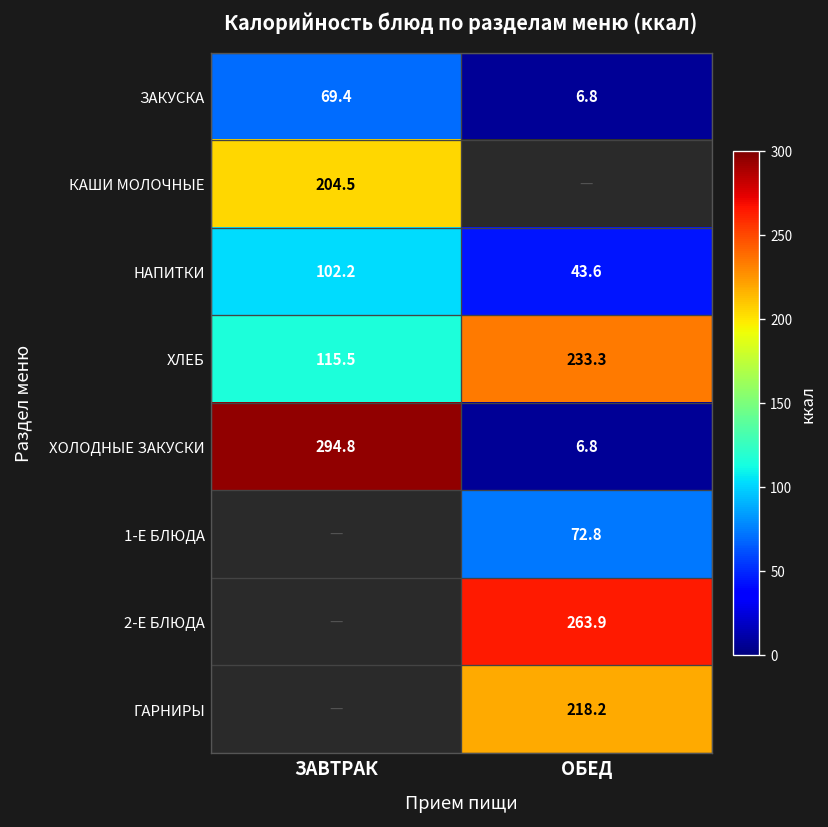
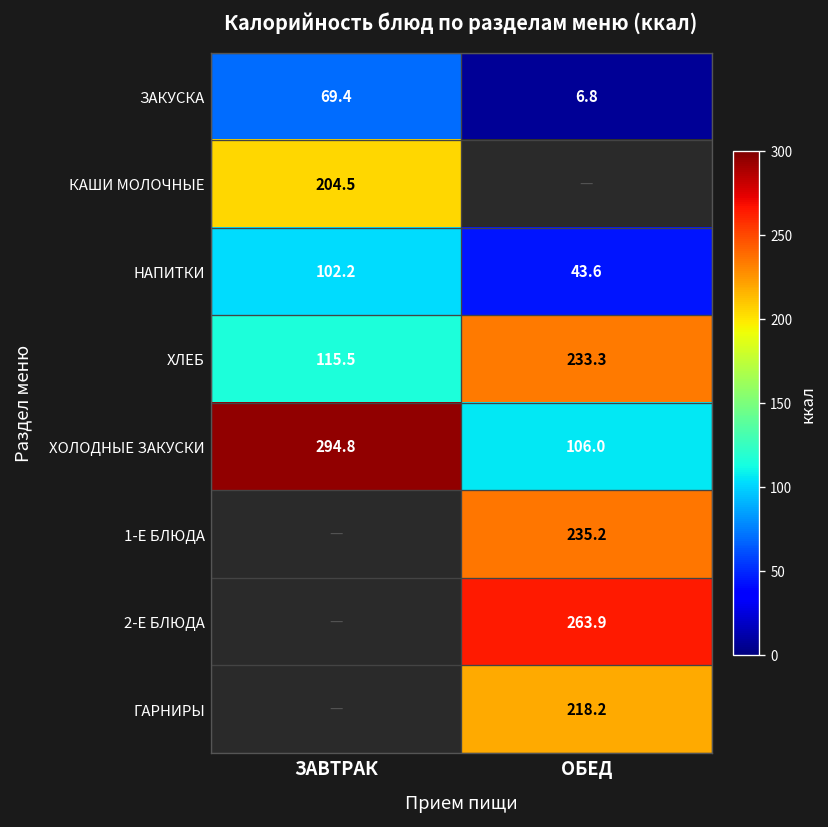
ХОЛОДНЫЕ ЗАКУСКИ, ОБЕД: 6.8 -> 106.0
1-Е БЛЮДА, ОБЕД: 72.8 -> 235.2
